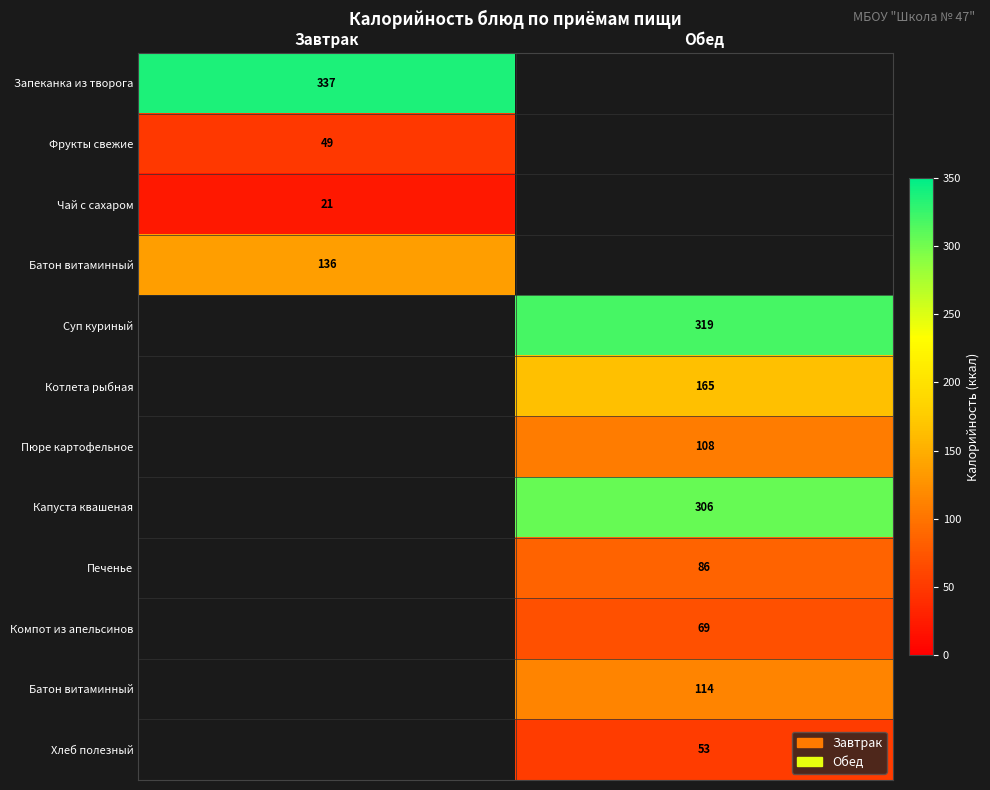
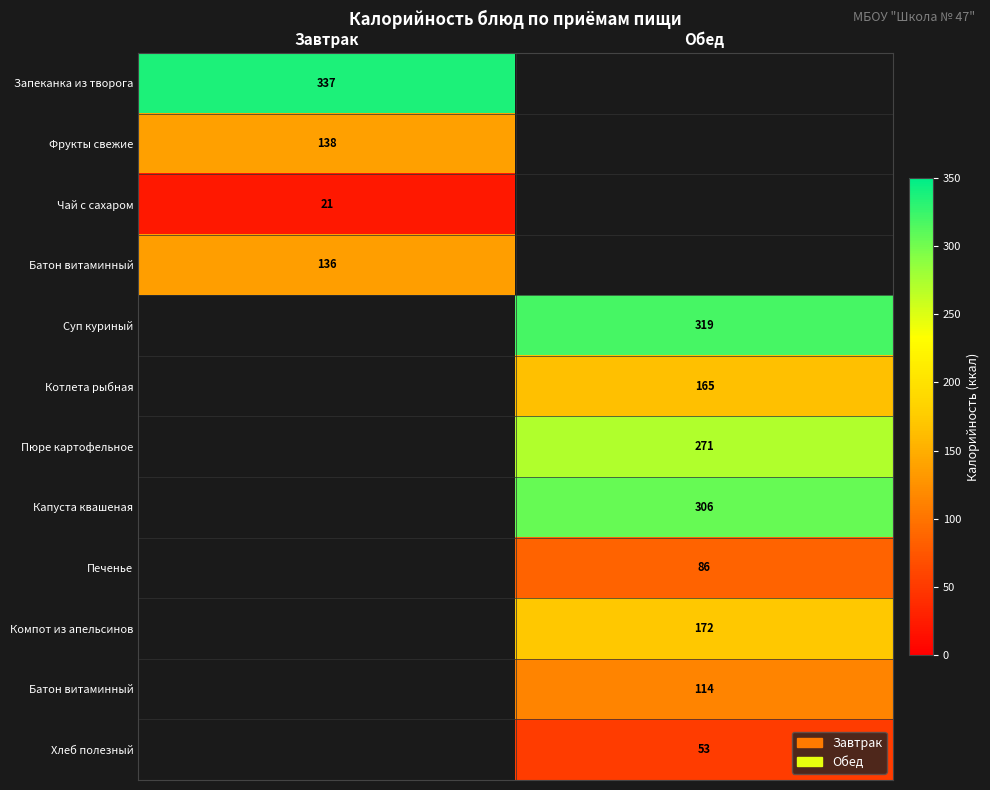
Фрукты свежие, Завтрак: 49 -> 138
Пюре картофельное, Обед: 108 -> 271
Компот из апельсинов, Обед: 69 -> 172
